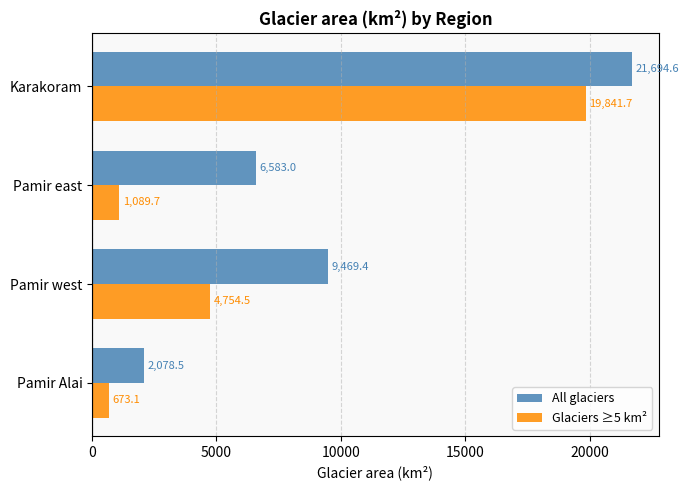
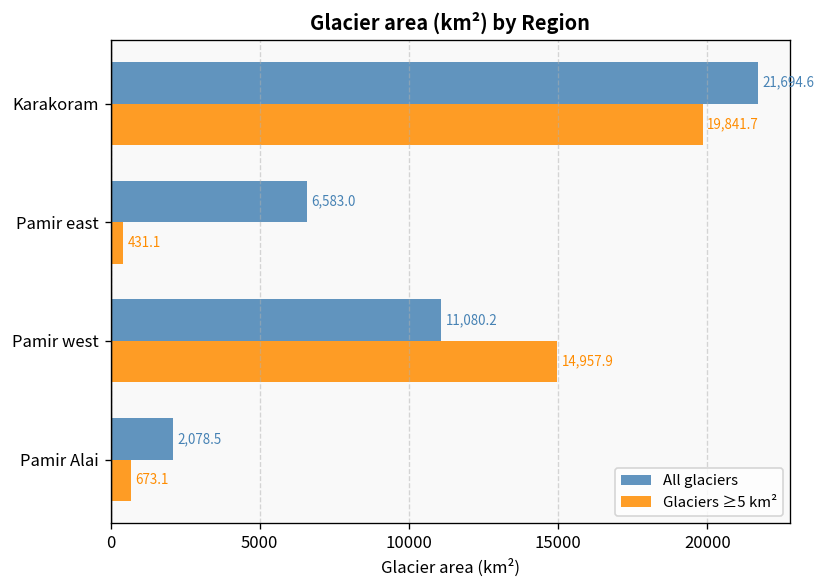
Glaciers ≥5 km², Pamir east: 1,089.7 -> 431.1
All glaciers, Pamir west: 9,469.4 -> 11,080.2
Glaciers ≥5 km², Pamir west: 4,754.5 -> 14,957.9
